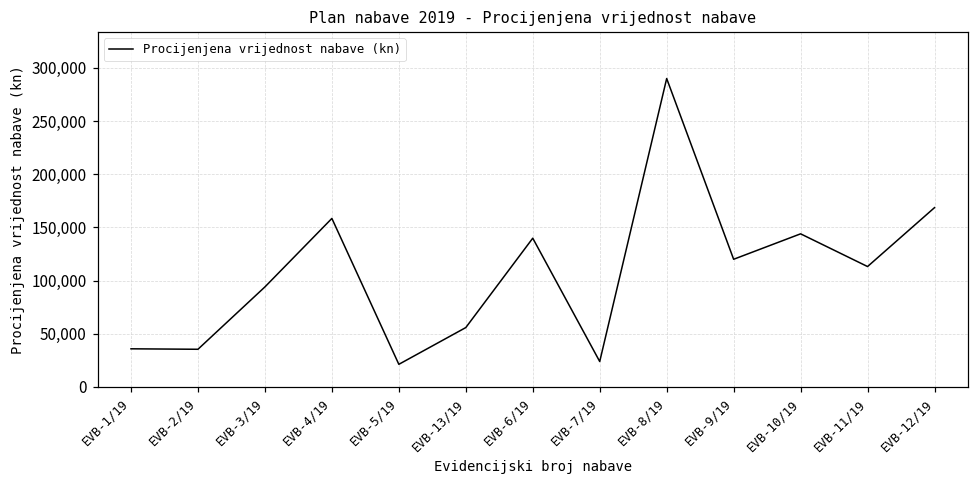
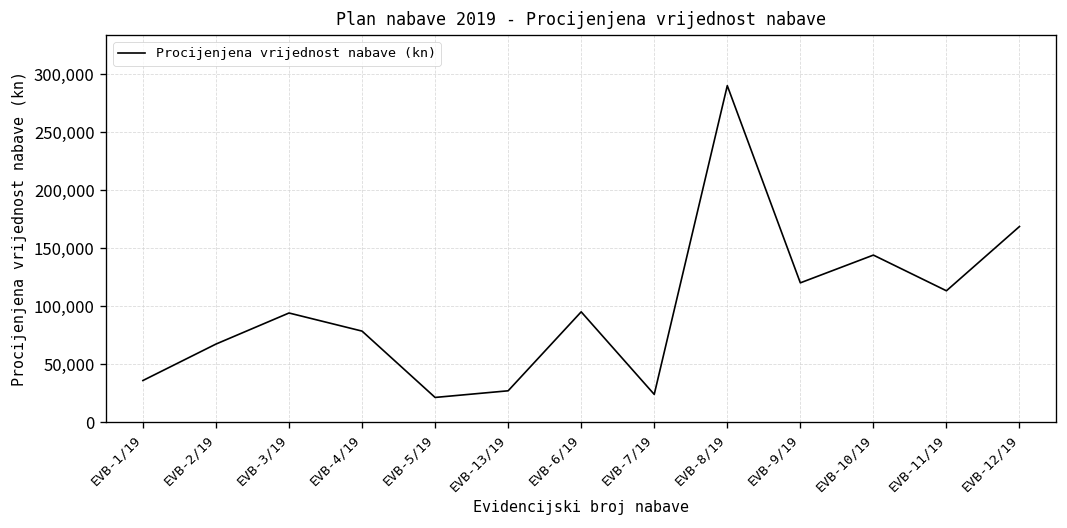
EVB-2/19: 40,000 -> 70,000
EVB-4/19: 160,000 -> 80,000
EVB-13/19: 60,000 -> 30,000
EVB-6/19: 140,000 -> 100,000
